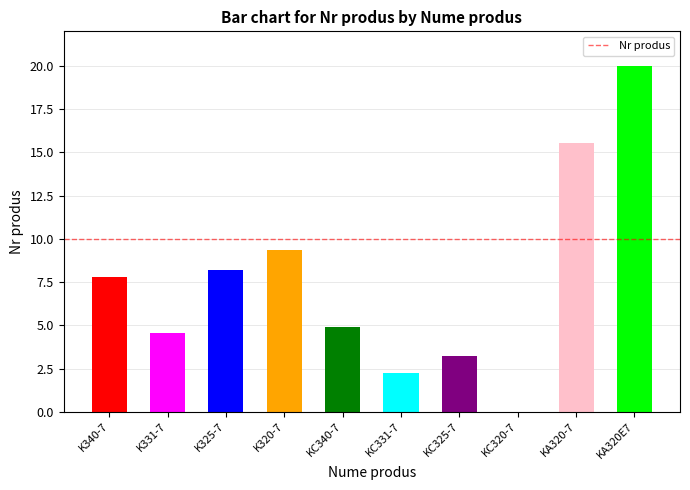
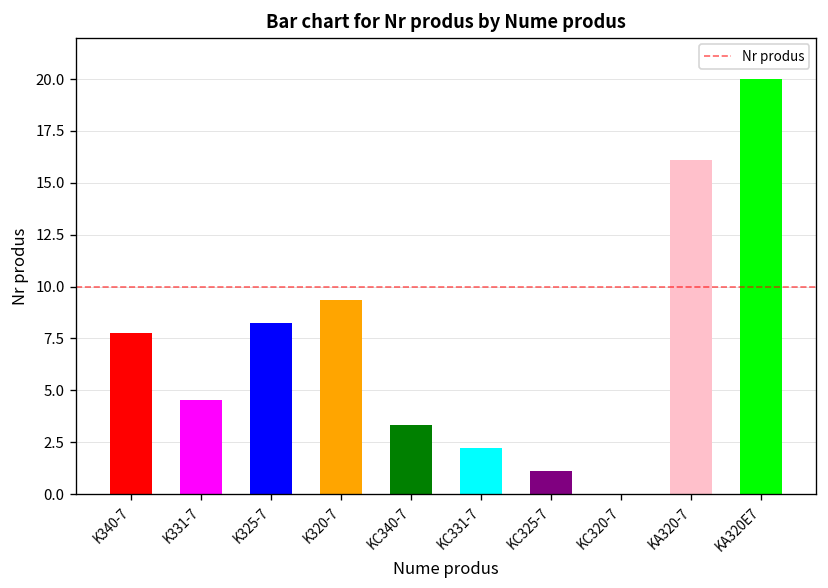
KC340-7: 4.9 -> 3.3
KC325-7: 3.2 -> 1.1
KA320-7: 15.6 -> 16.1
